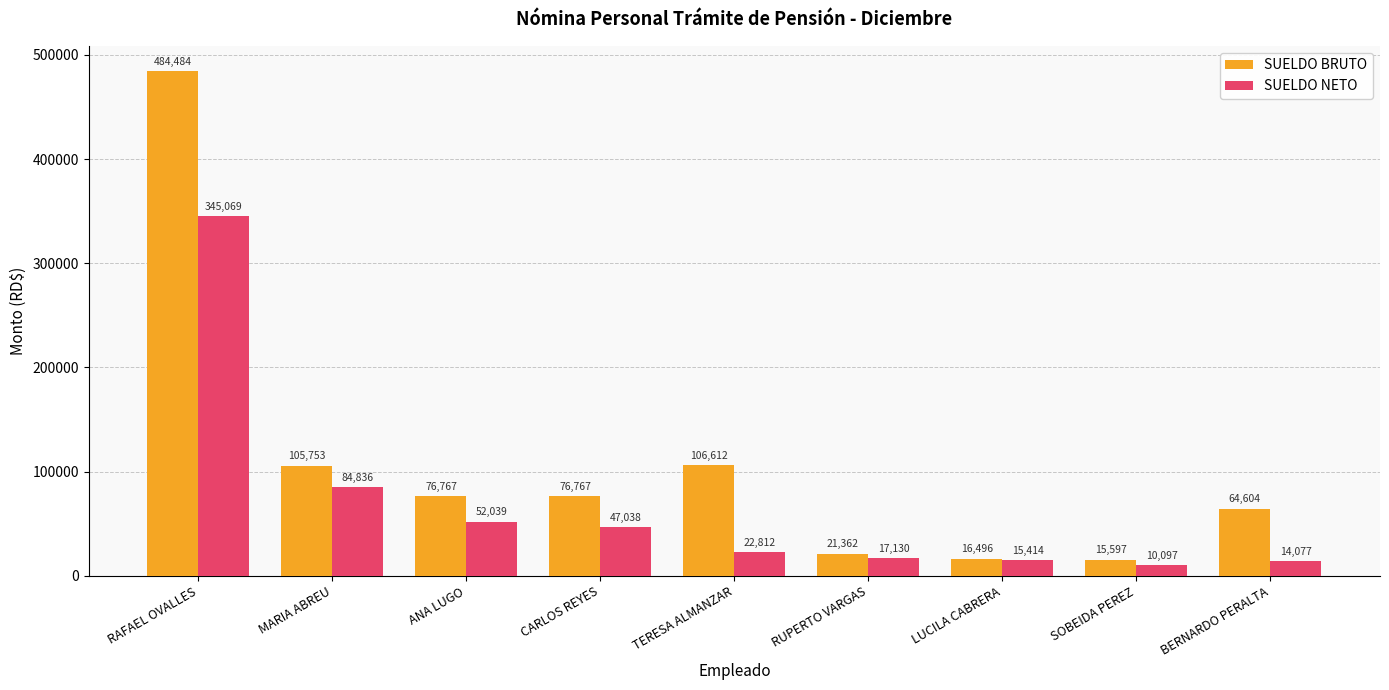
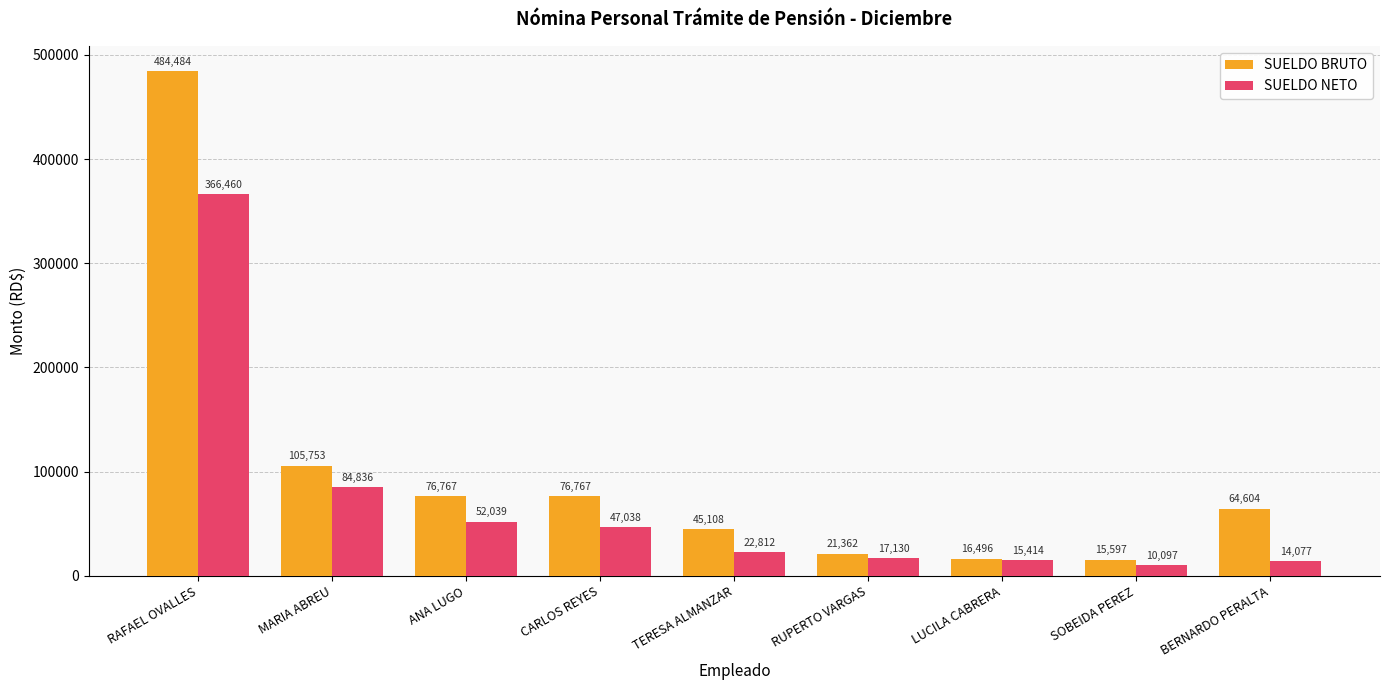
SUELDO NETO, RAFAEL OVALLES: 345,069 -> 366,460
SUELDO BRUTO, TERESA ALMANZAR: 106,612 -> 45,108
